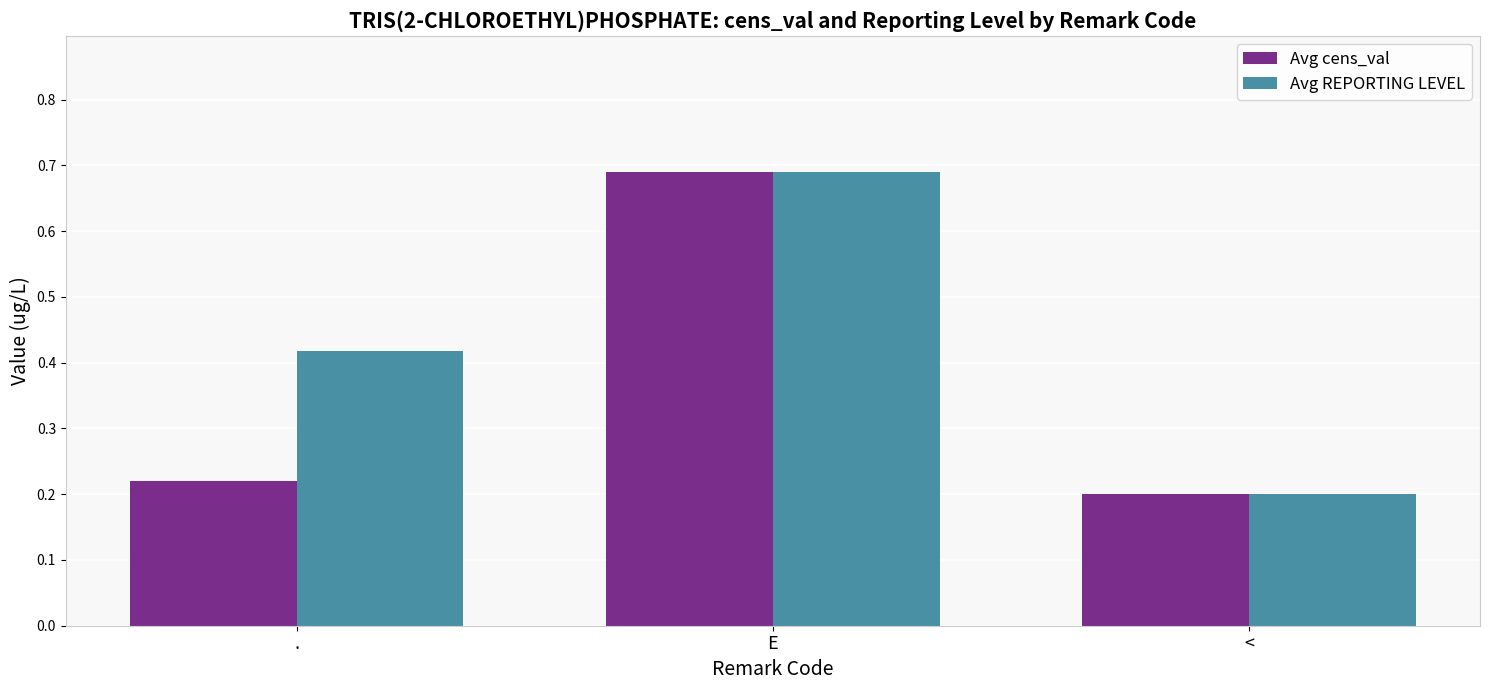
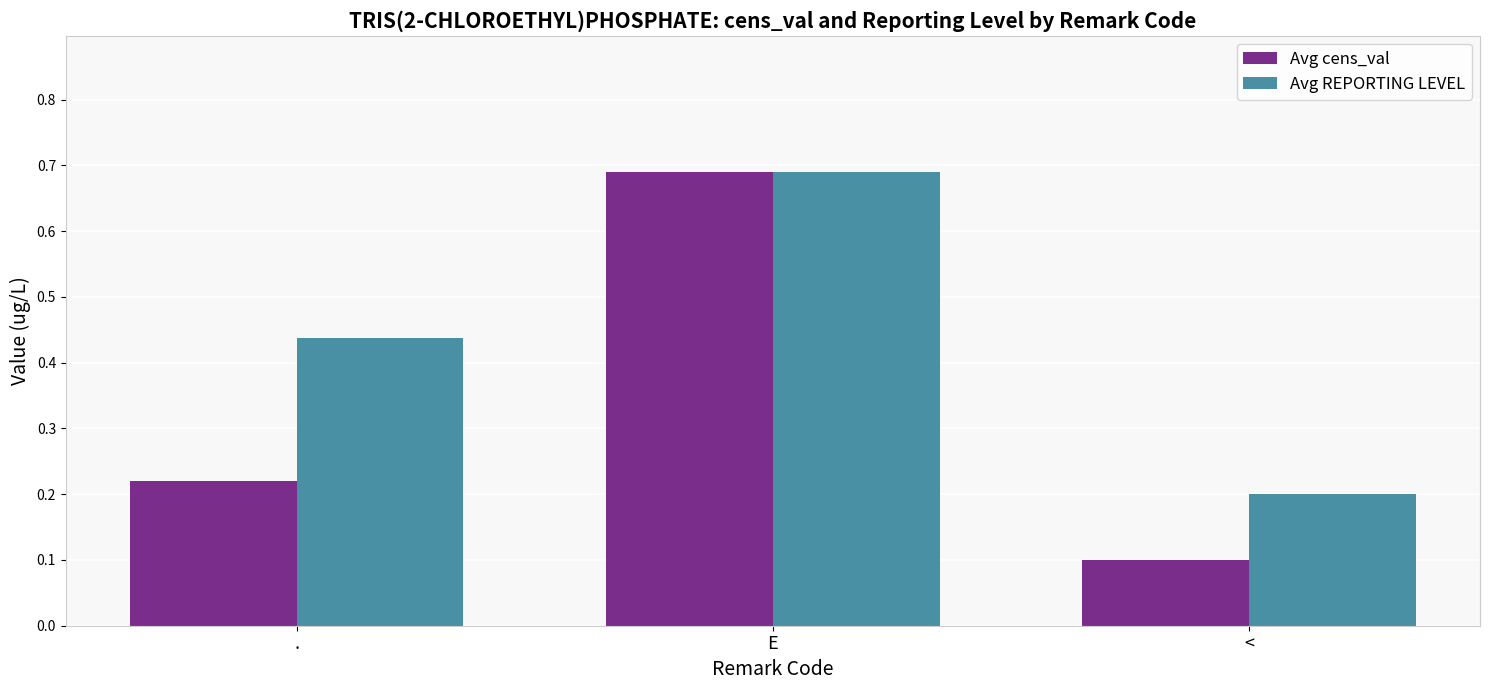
Avg REPORTING LEVEL, .: 0.42 -> 0.44
Avg cens_val, <: 0.2 -> 0.1
